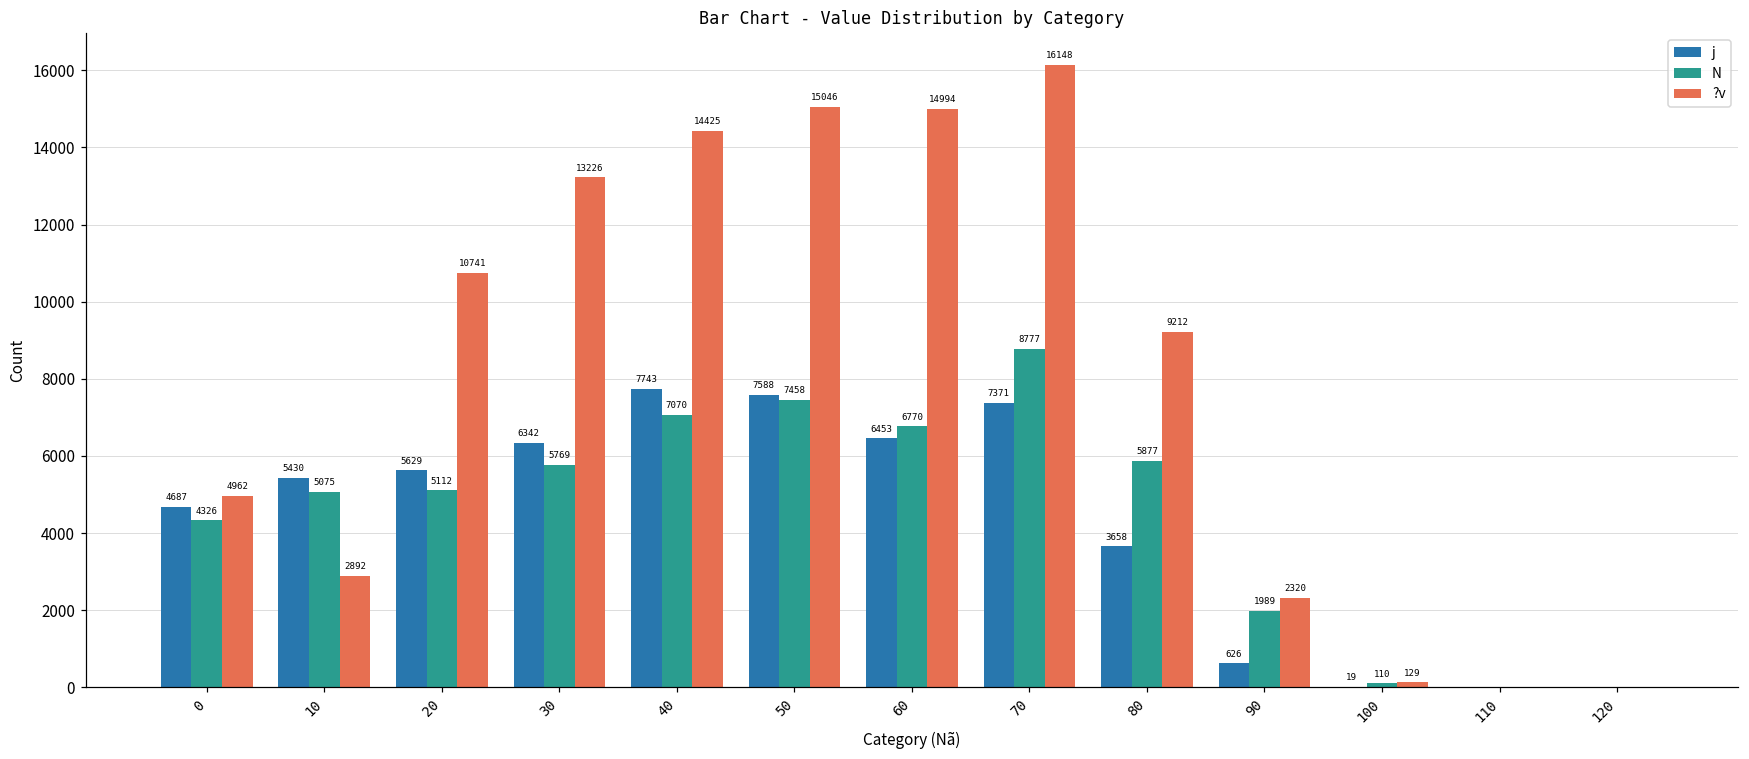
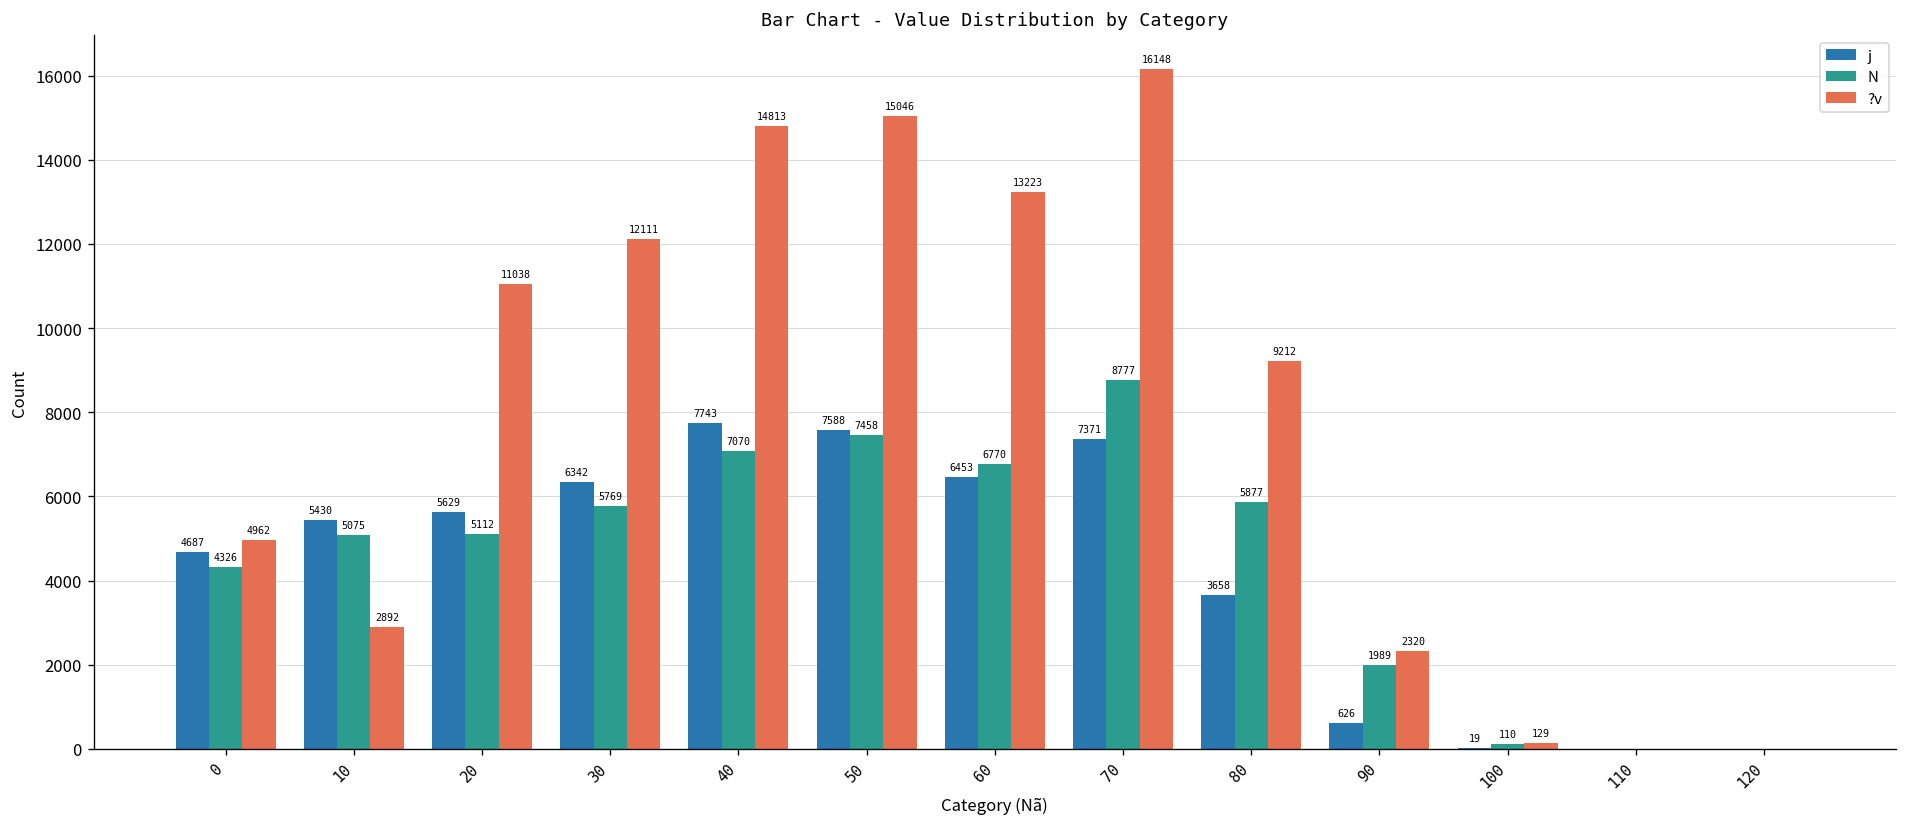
?v, 20: 10741 -> 11038
?v, 30: 13226 -> 12111
?v, 40: 14425 -> 14813
?v, 60: 14994 -> 13223
